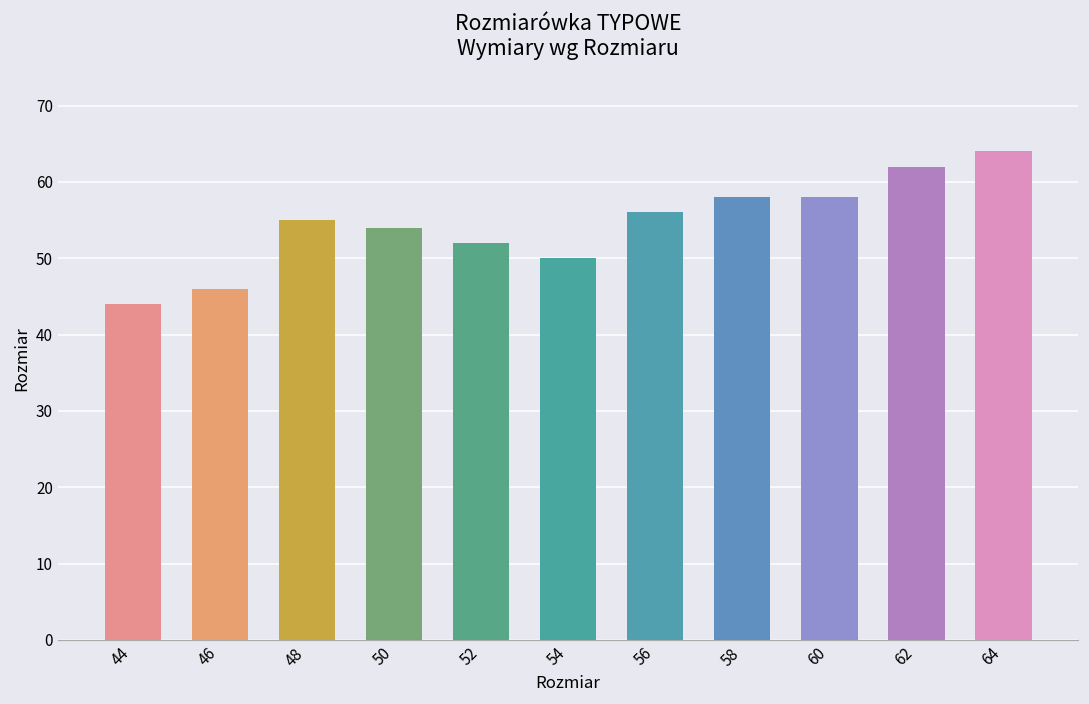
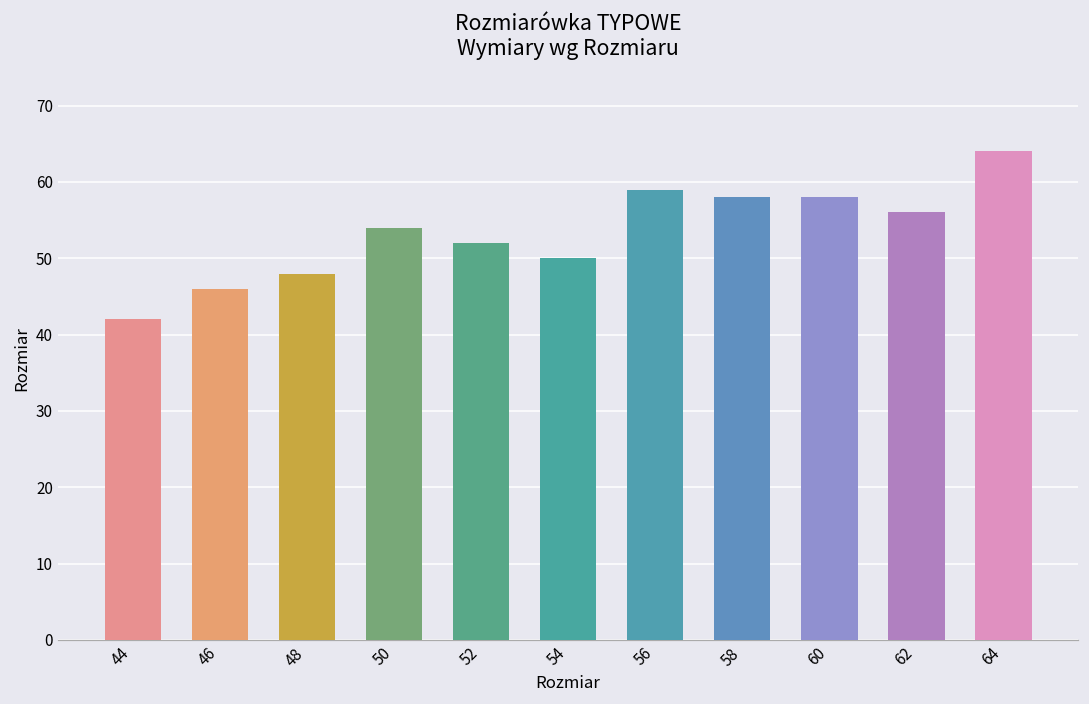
44: 44 -> 42
48: 55 -> 48
56: 56 -> 59
62: 62 -> 56
